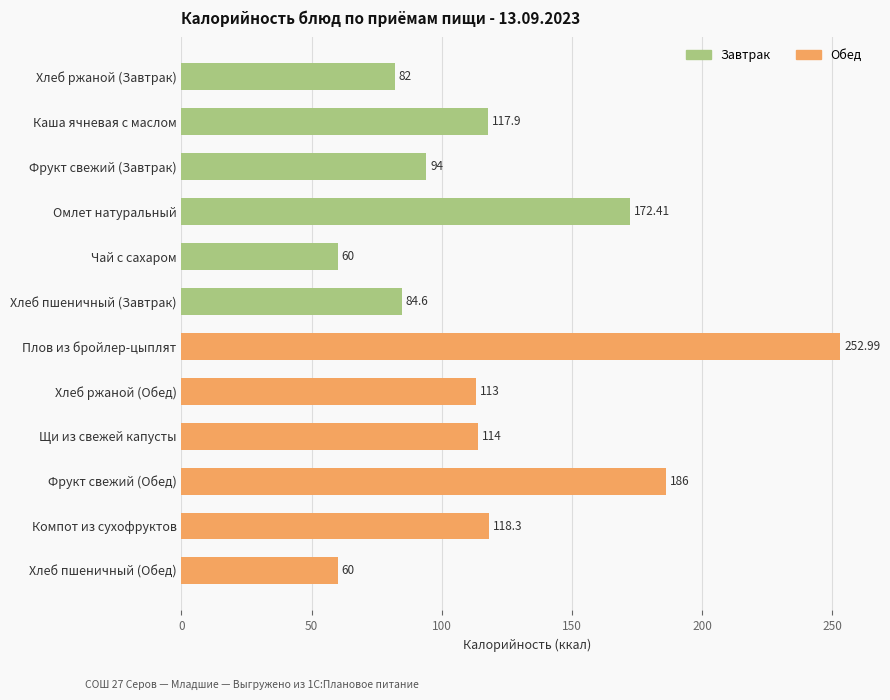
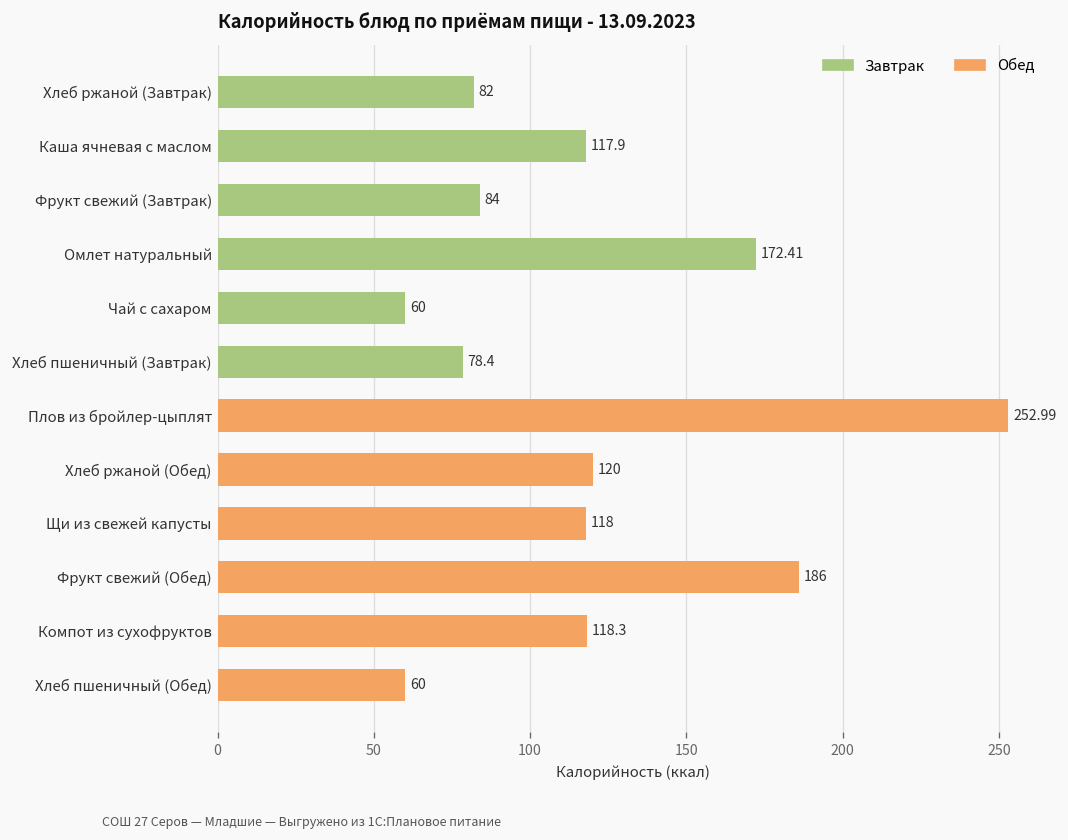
Завтрак, Фрукт свежий (Завтрак): 94 -> 84
Завтрак, Хлеб пшеничный (Завтрак): 84.6 -> 78.4
Обед, Хлеб ржаной (Обед): 113 -> 120
Обед, Щи из свежей капусты: 114 -> 118
